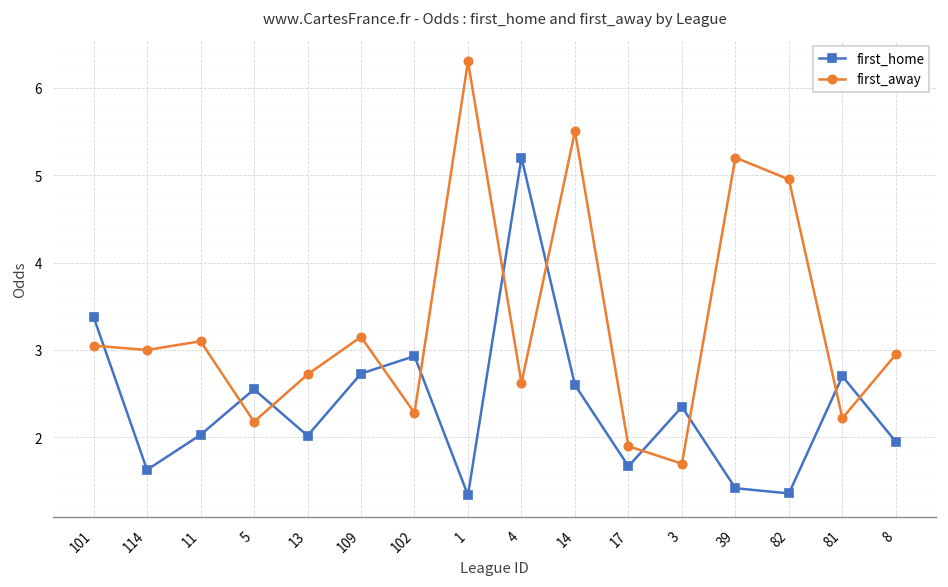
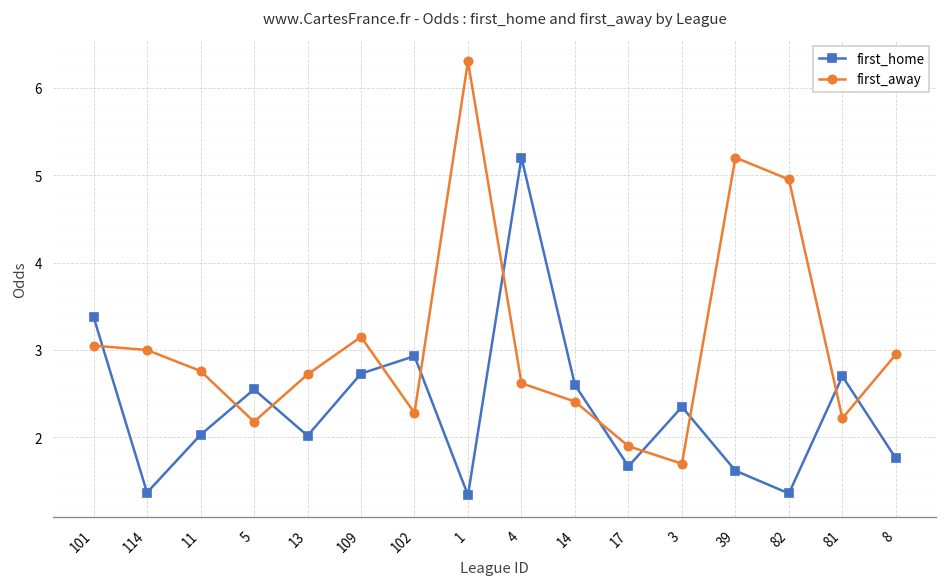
first_home, 114: 1.6 -> 1.4
first_away, 11: 3.1 -> 2.8
first_away, 14: 5.5 -> 2.4
first_home, 39: 1.4 -> 1.6
first_home, 8: 2.0 -> 1.8
